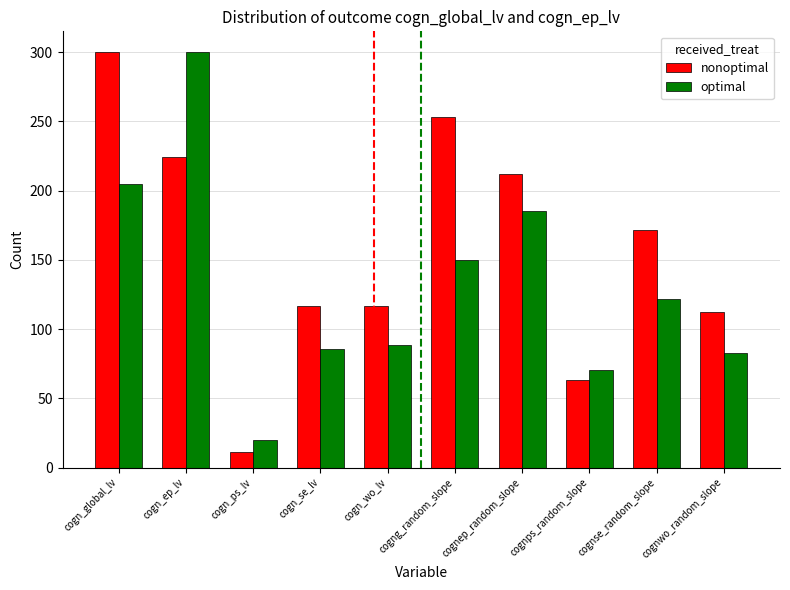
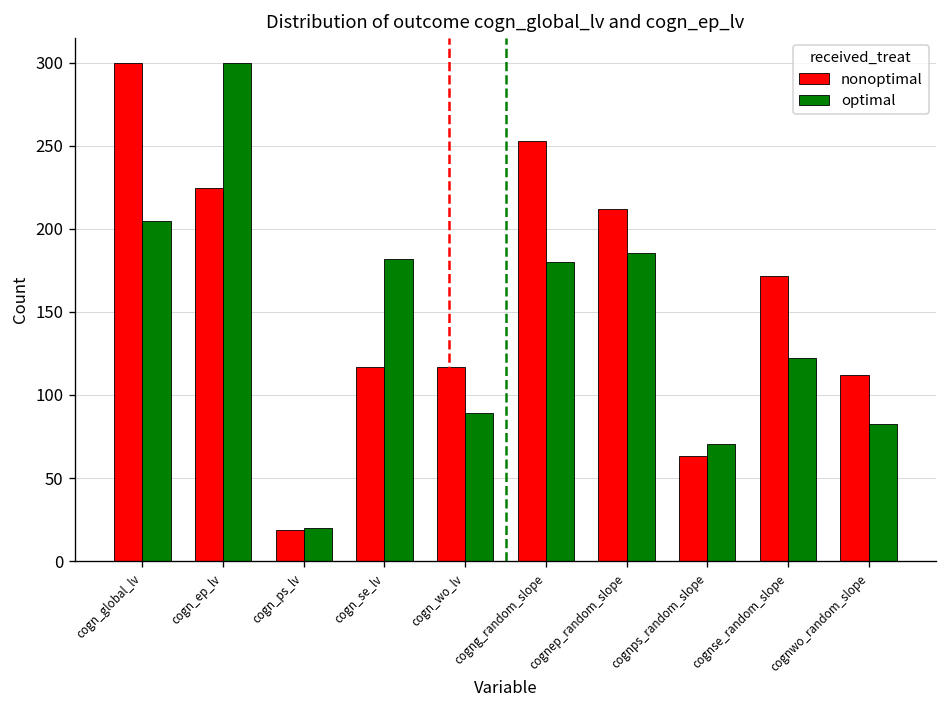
nonoptimal, cogn_ps_lv: 11 -> 19
optimal, cogn_se_lv: 86 -> 182
optimal, cogng_random_slope: 150 -> 180
